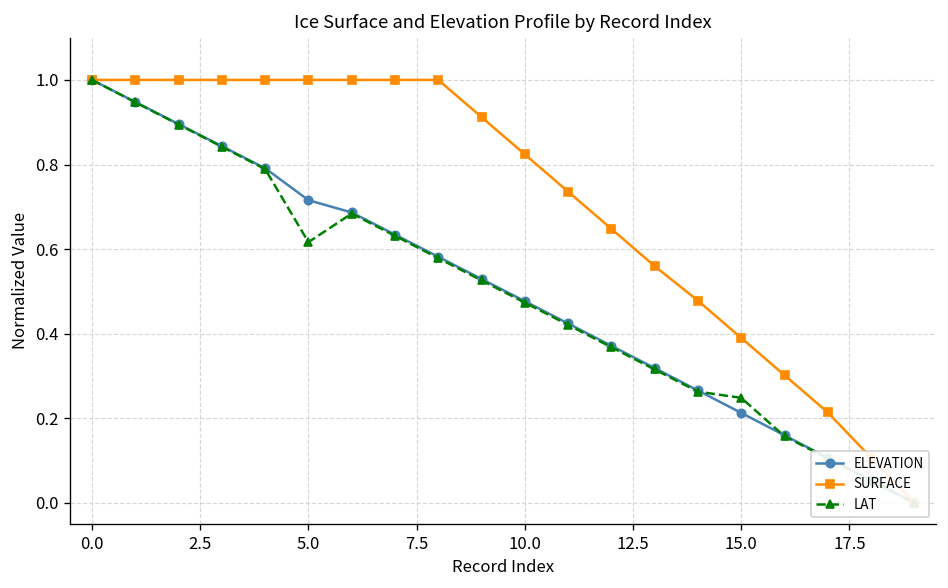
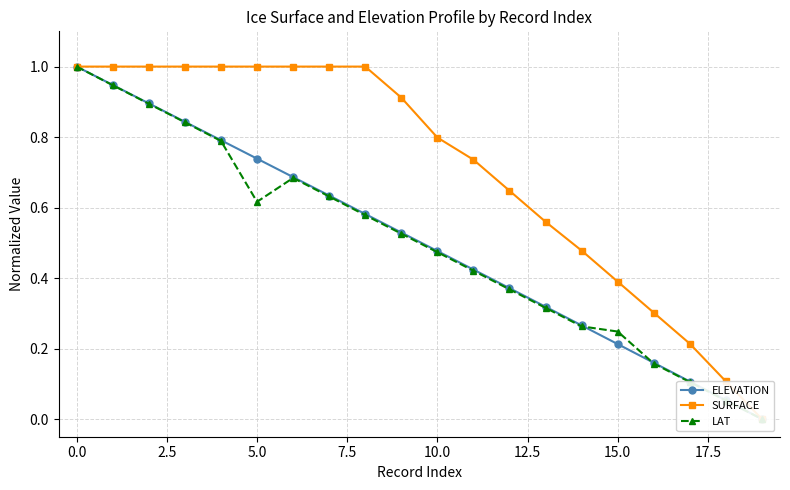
ELEVATION, 5.0: 0.72 -> 0.74
SURFACE, 10.0: 0.82 -> 0.80
